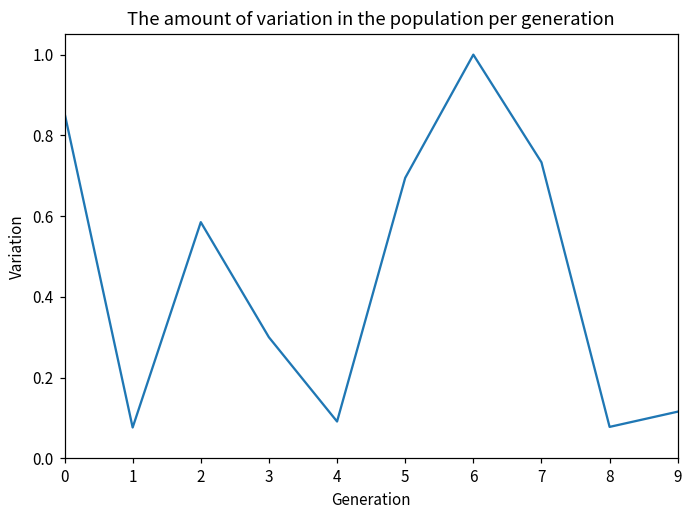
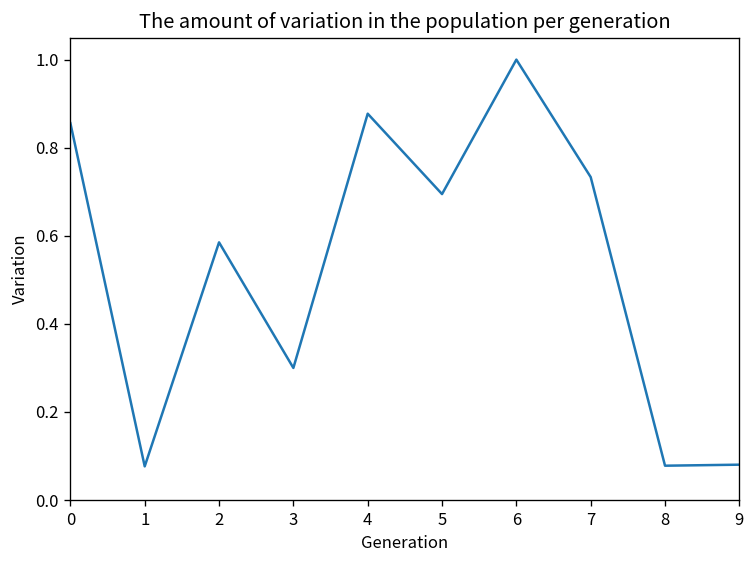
4: 0.09 -> 0.88
9: 0.12 -> 0.08
